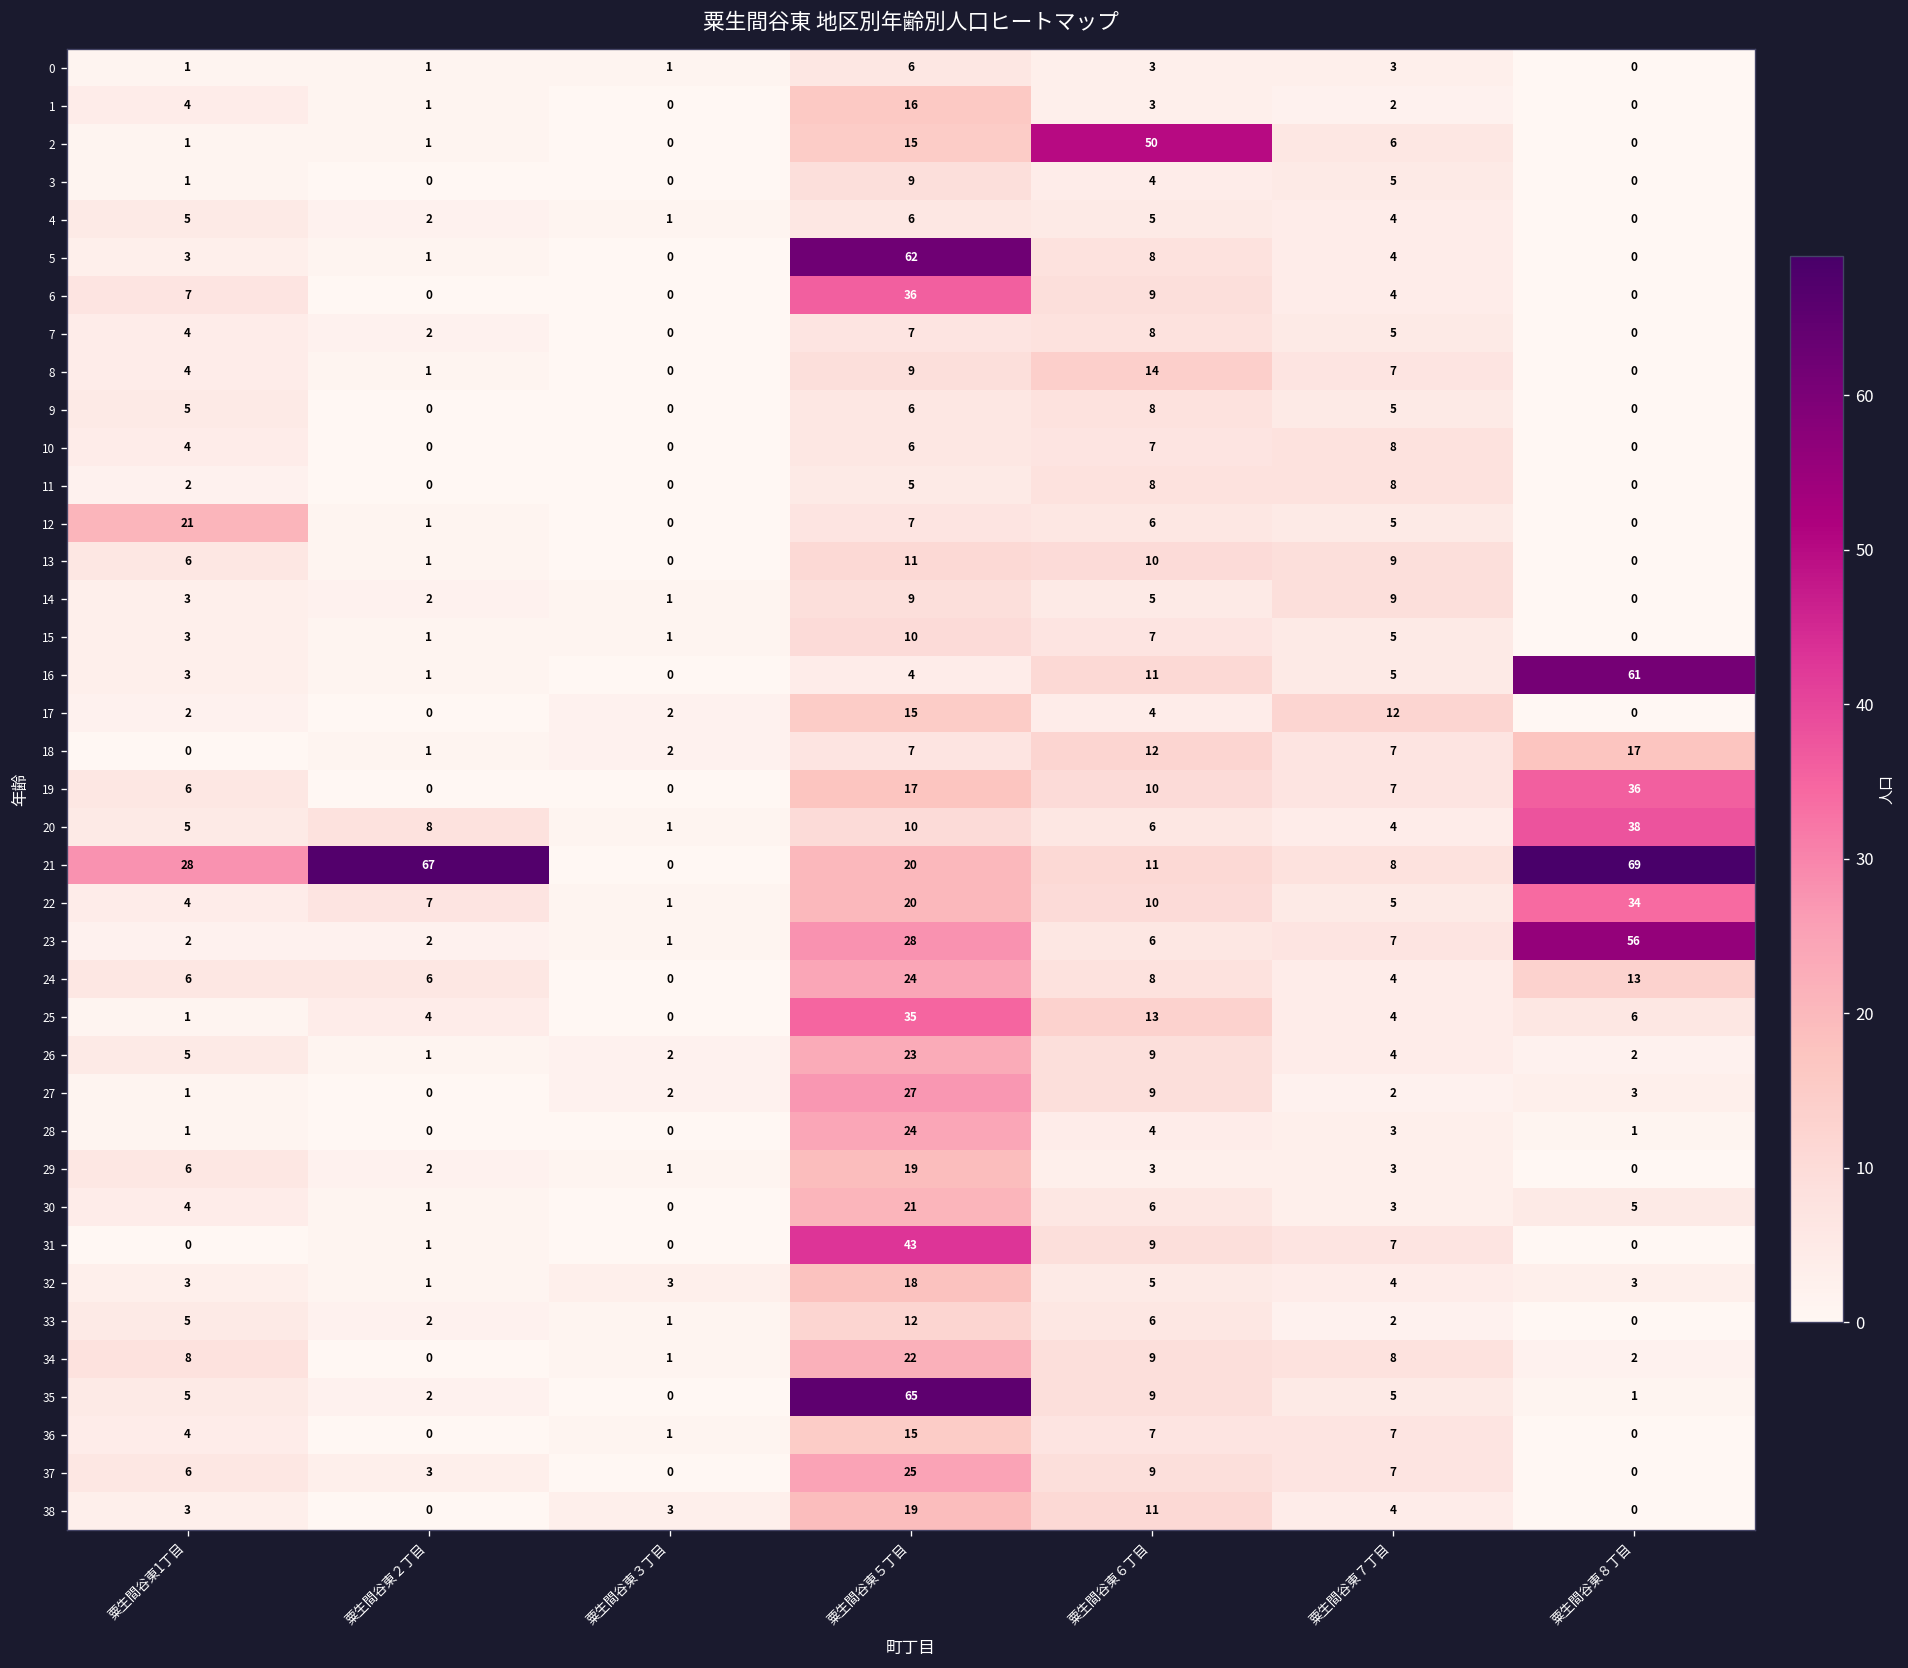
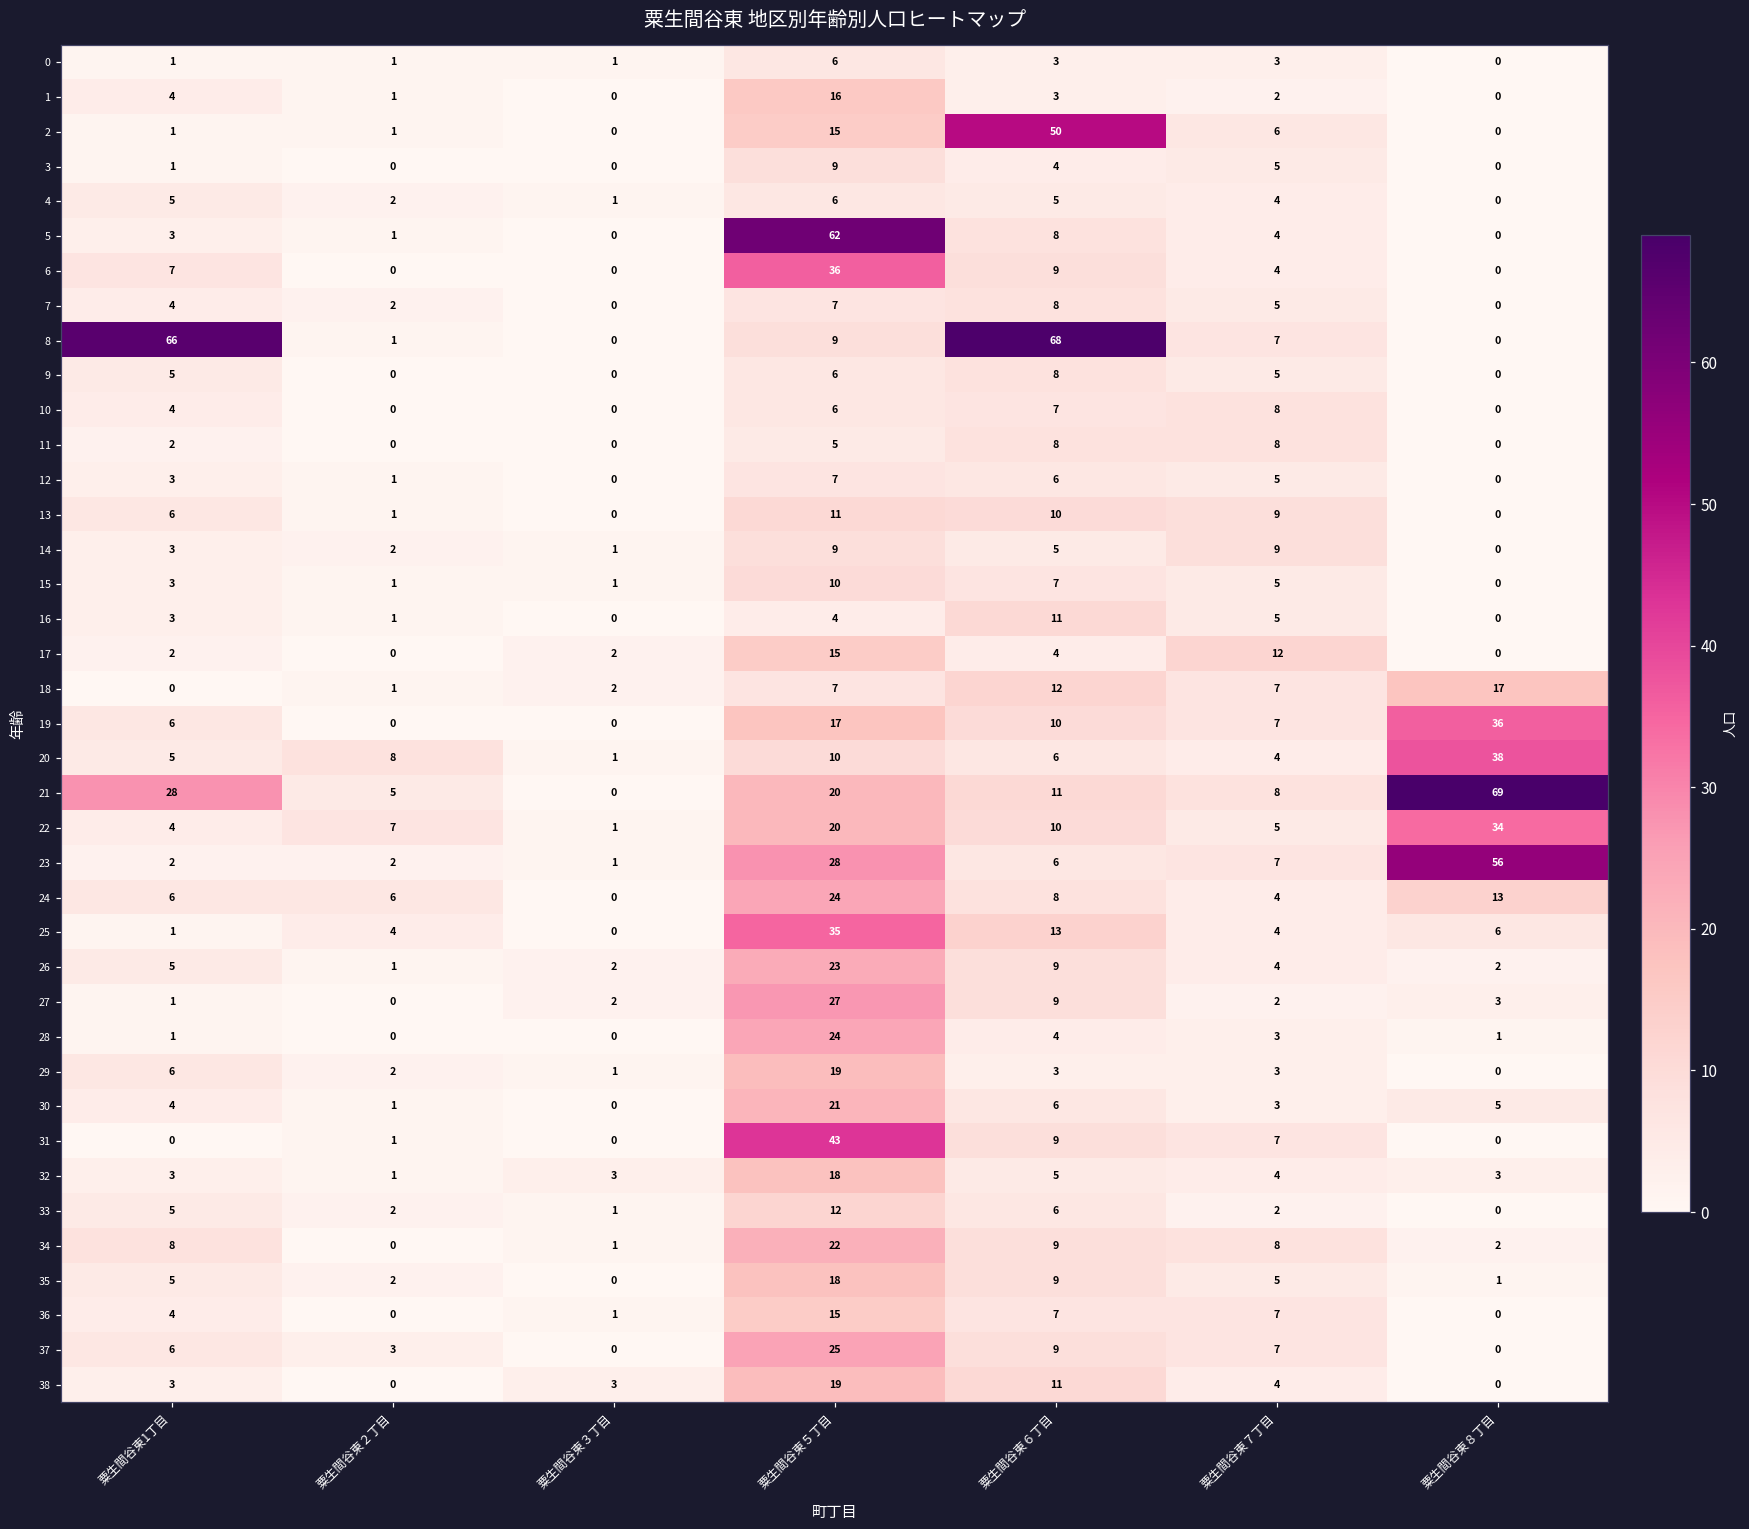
8, 粟生間谷東1丁目: 4 -> 66
8, 粟生間谷東６丁目: 14 -> 68
12, 粟生間谷東1丁目: 21 -> 3
16, 粟生間谷東８丁目: 61 -> 0
21, 粟生間谷東２丁目: 67 -> 5
35, 粟生間谷東５丁目: 65 -> 18
